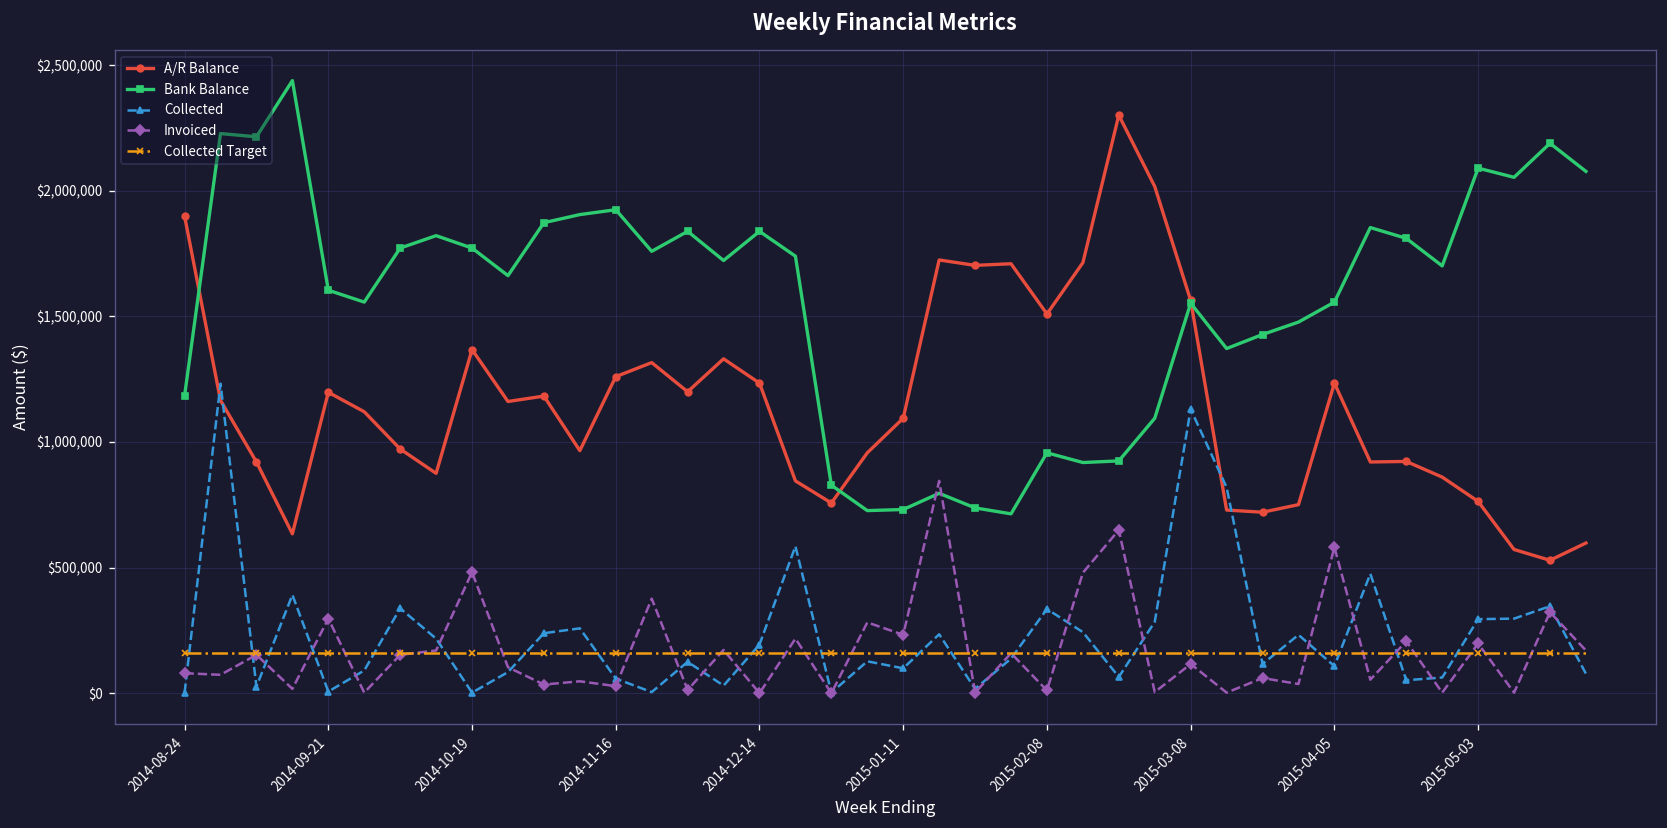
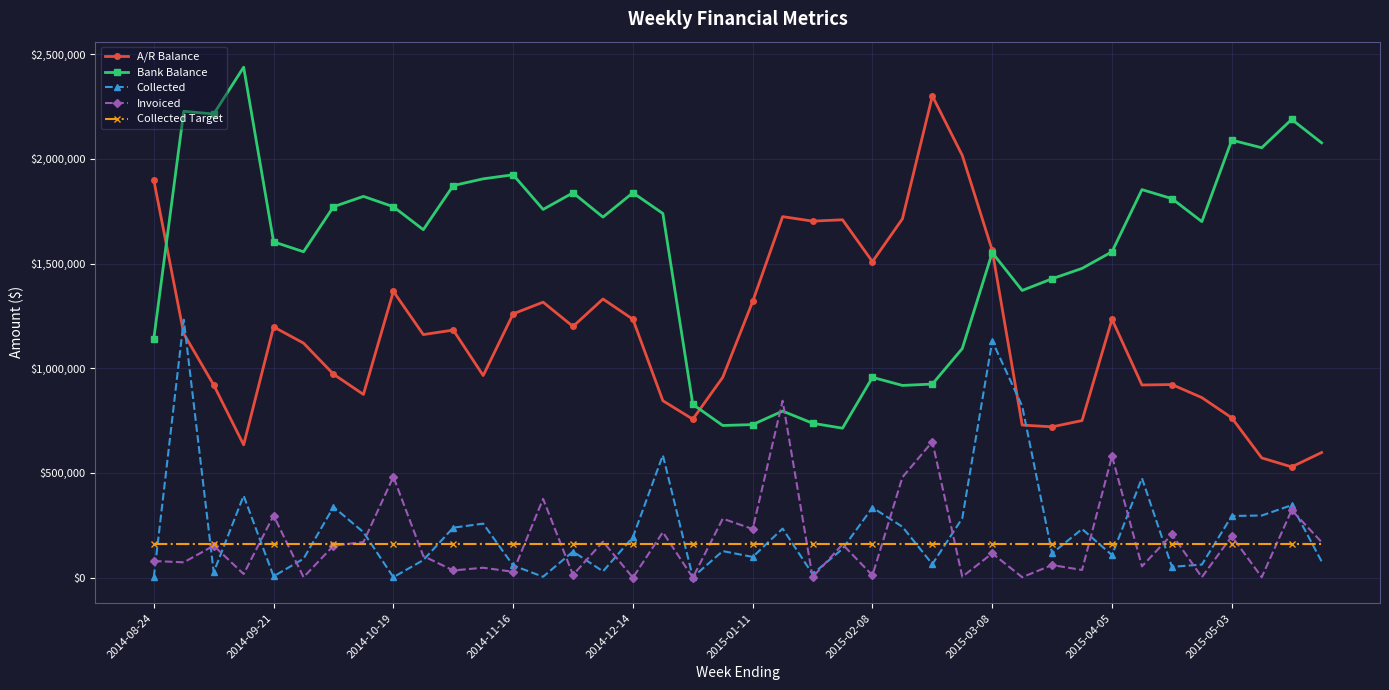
Bank Balance, 2014-08-24: $1,180,000 -> $1,140,000
A/R Balance, 2015-01-11: $1,090,000 -> $1,320,000
